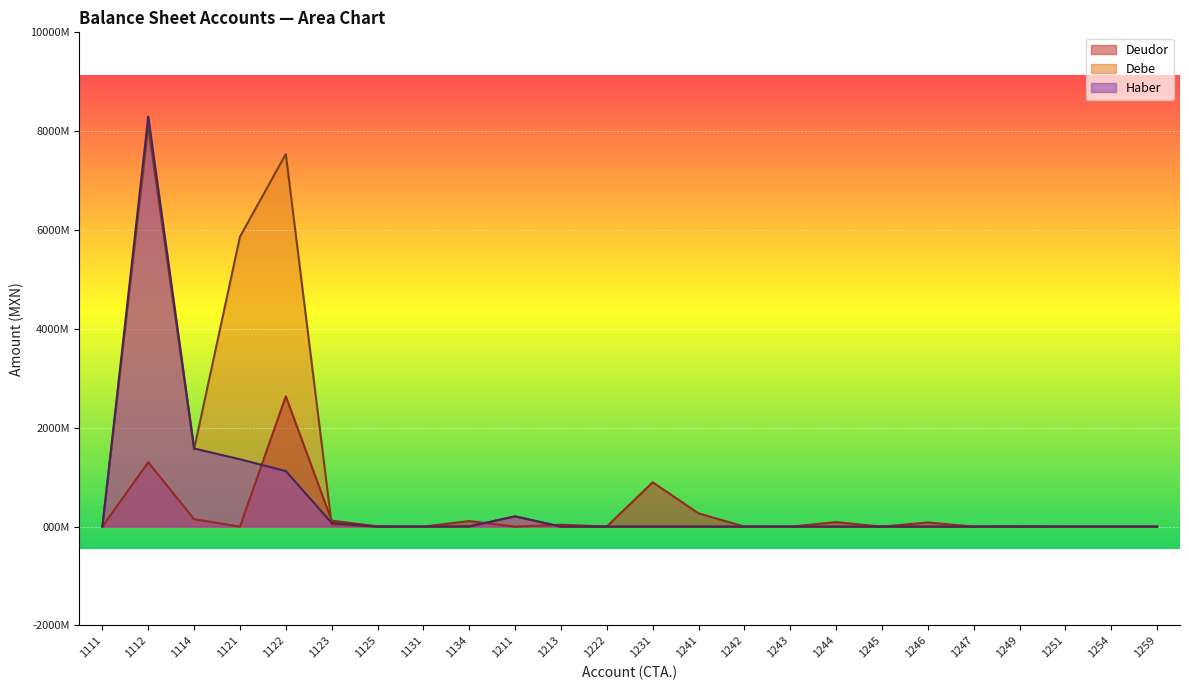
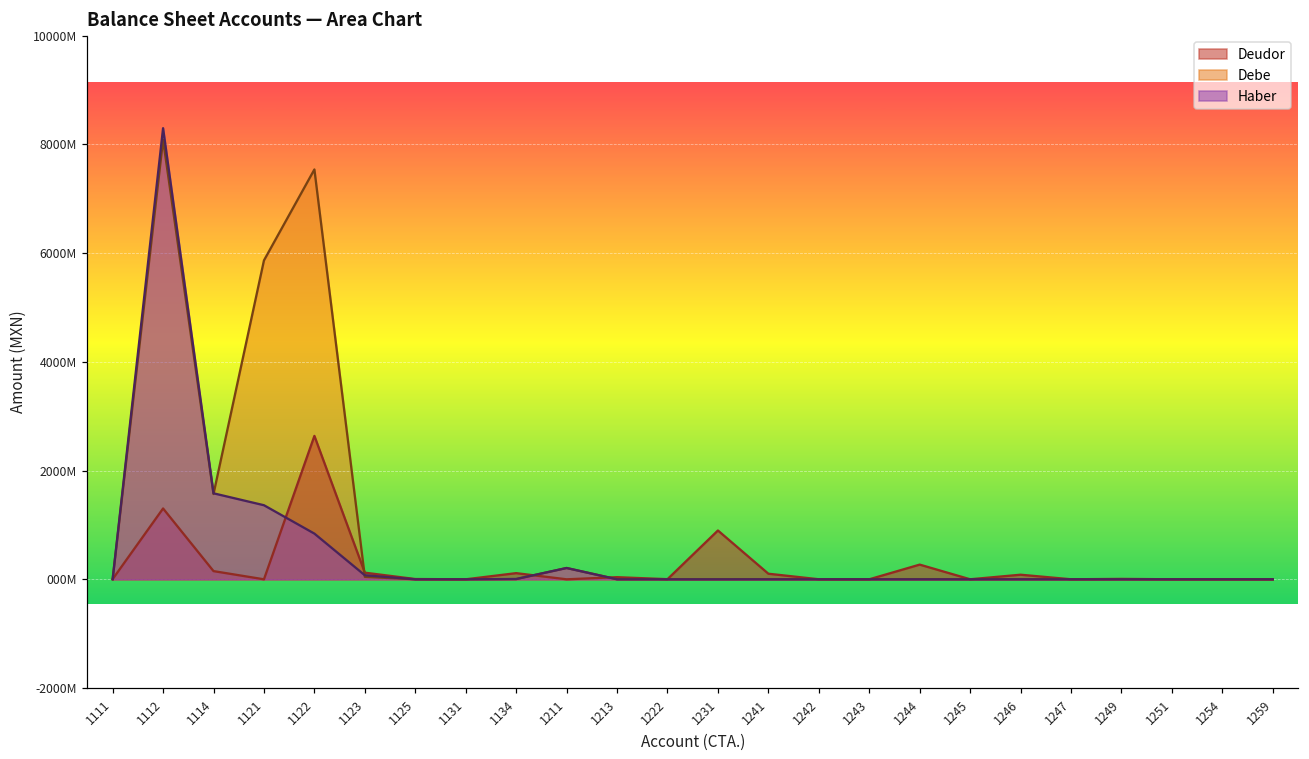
Haber, 1122: 1100000000 -> 800000000
Deudor, 1241: 300000000 -> 100000000
Deudor, 1244: 100000000 -> 300000000
